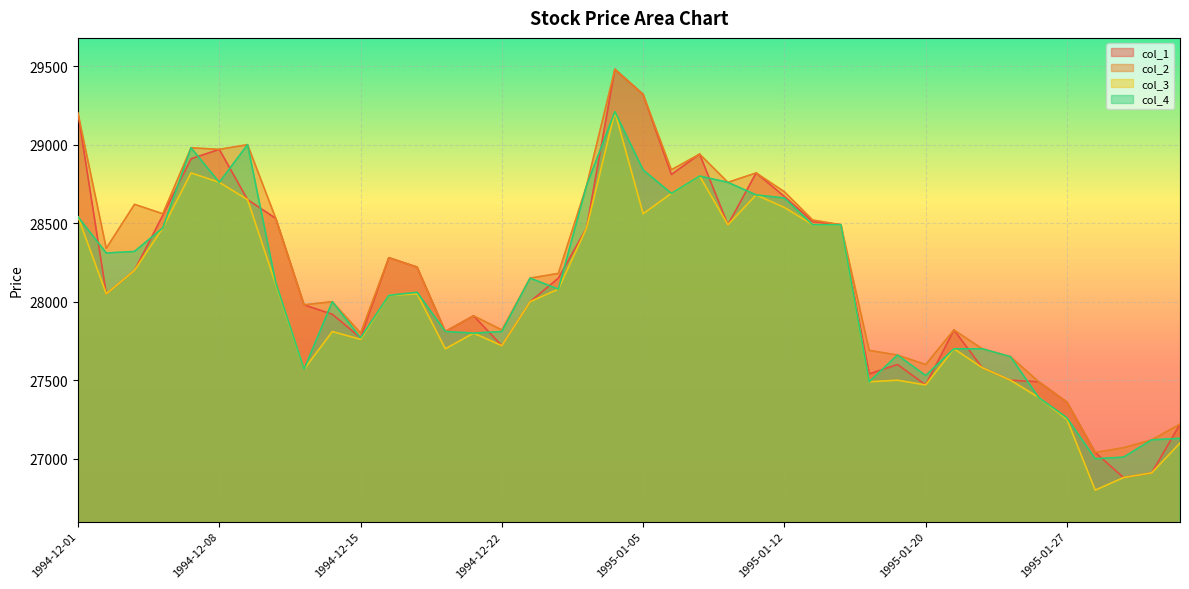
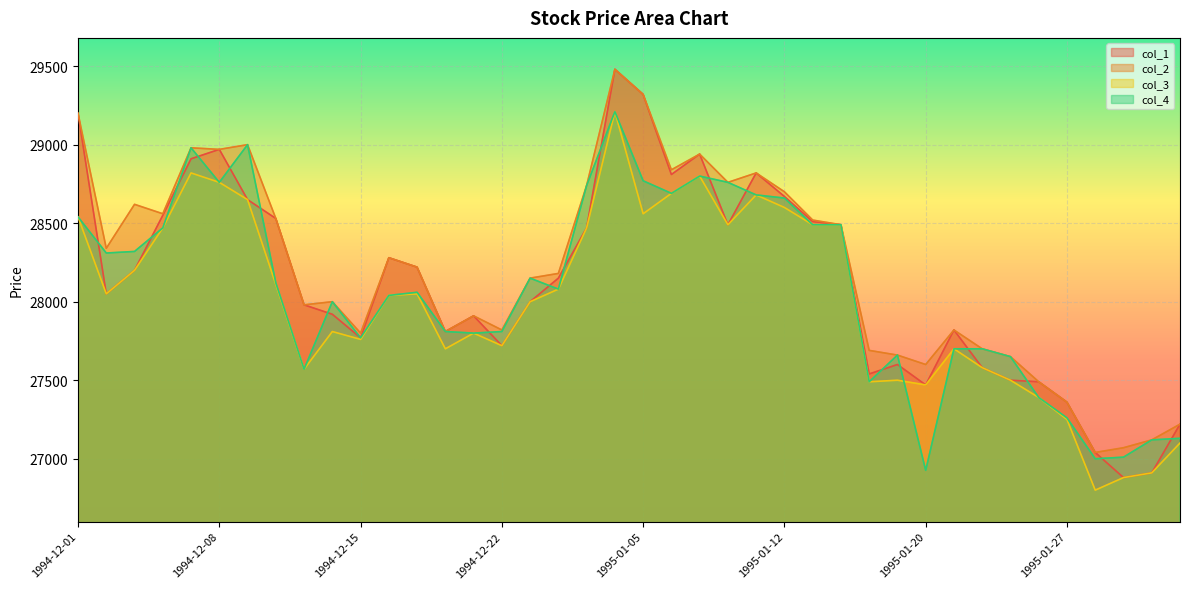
col_4, 1995-01-05: 28840 -> 28770
col_4, 1995-01-20: 27530 -> 26930
